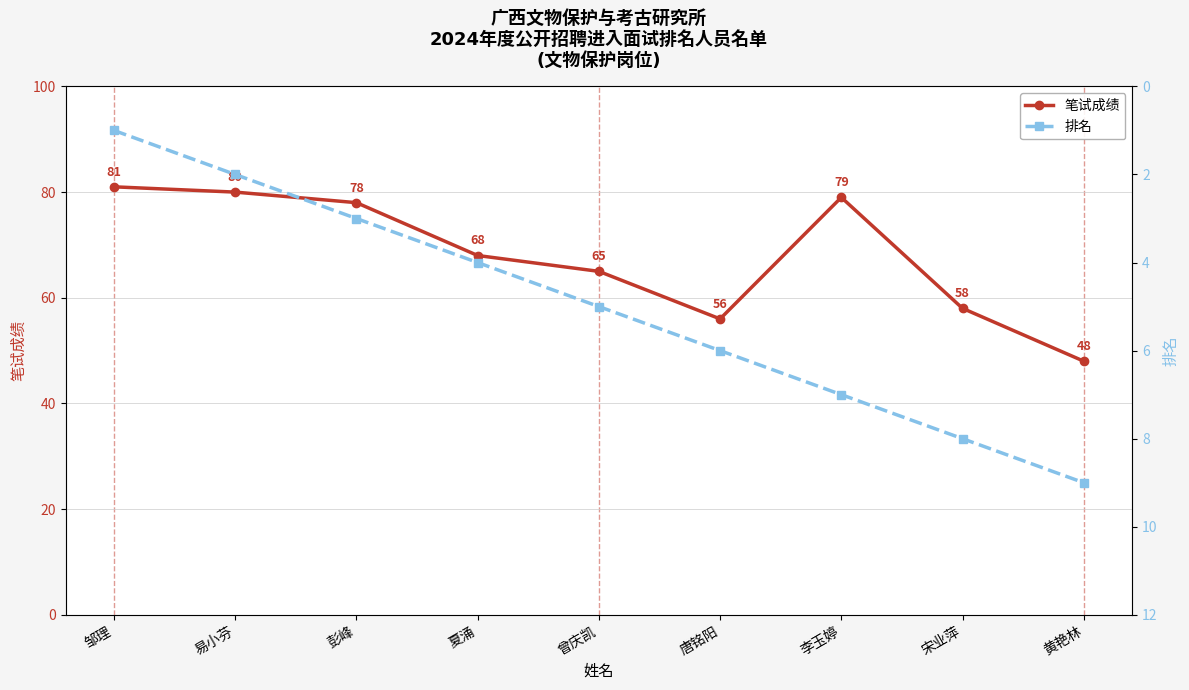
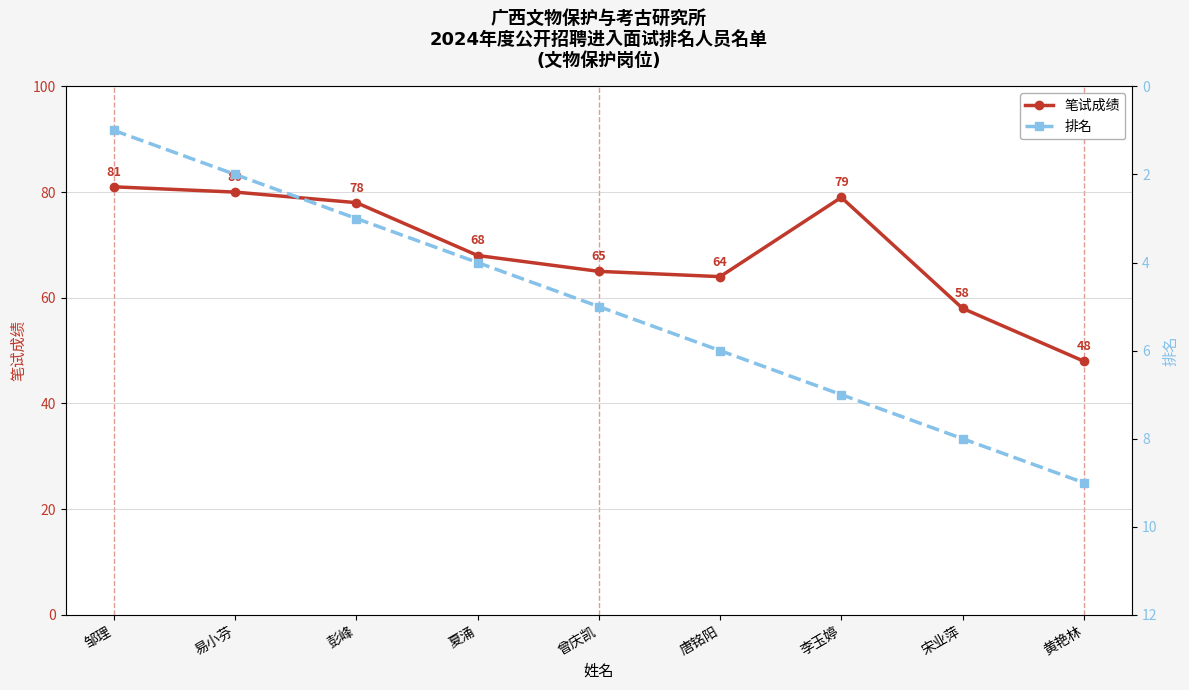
笔试成绩, 唐铭阳: 56 -> 64
